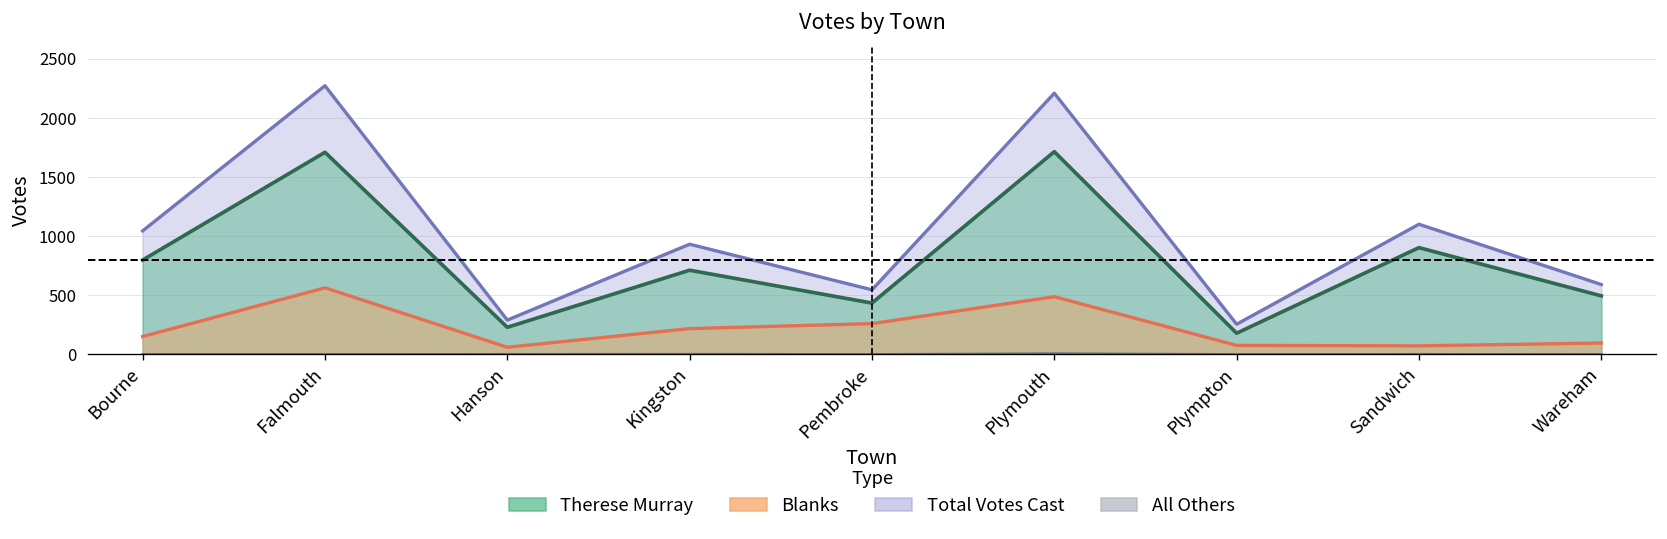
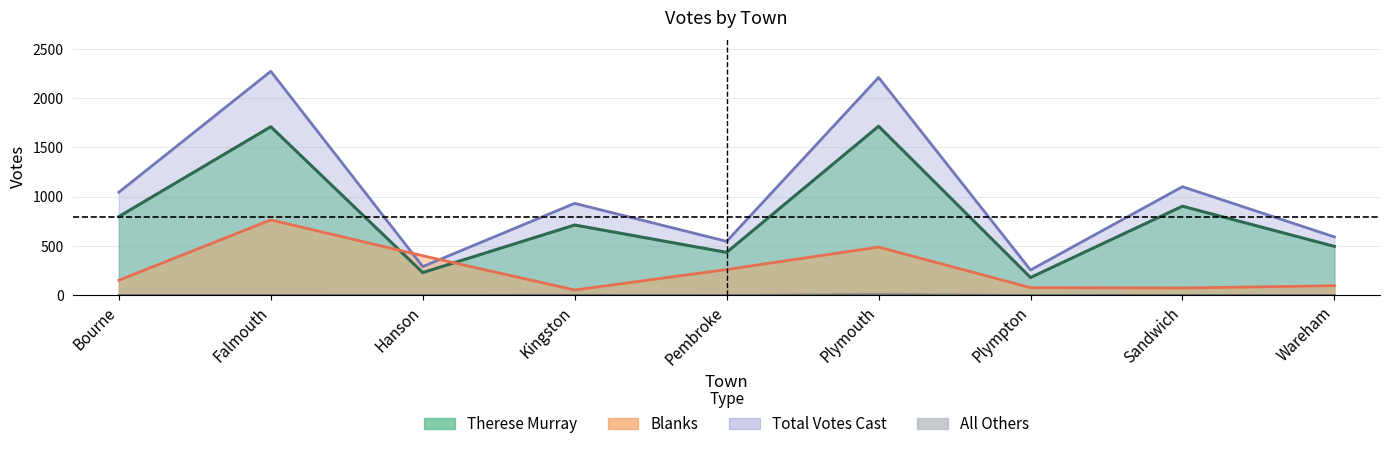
Blanks, Falmouth: 600 -> 800
Blanks, Hanson: 100 -> 400
Blanks, Kingston: 200 -> 100
